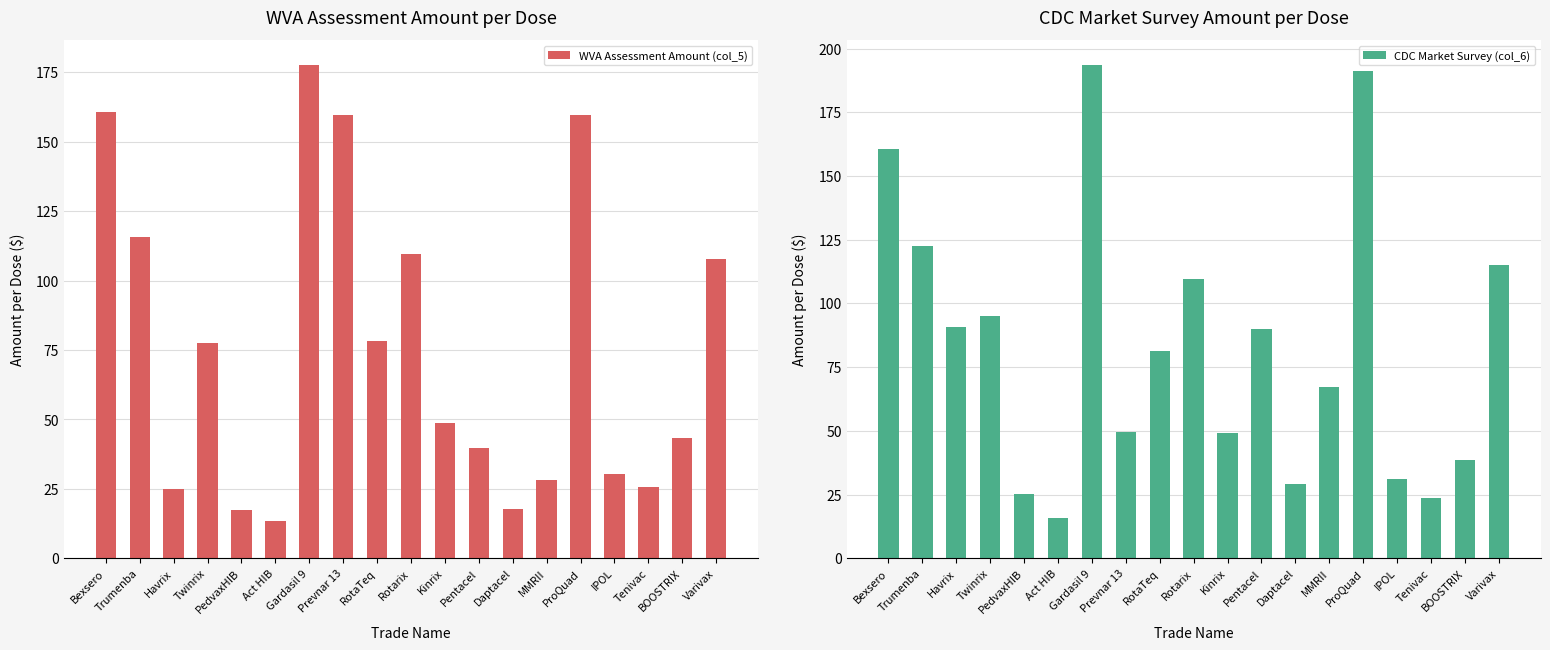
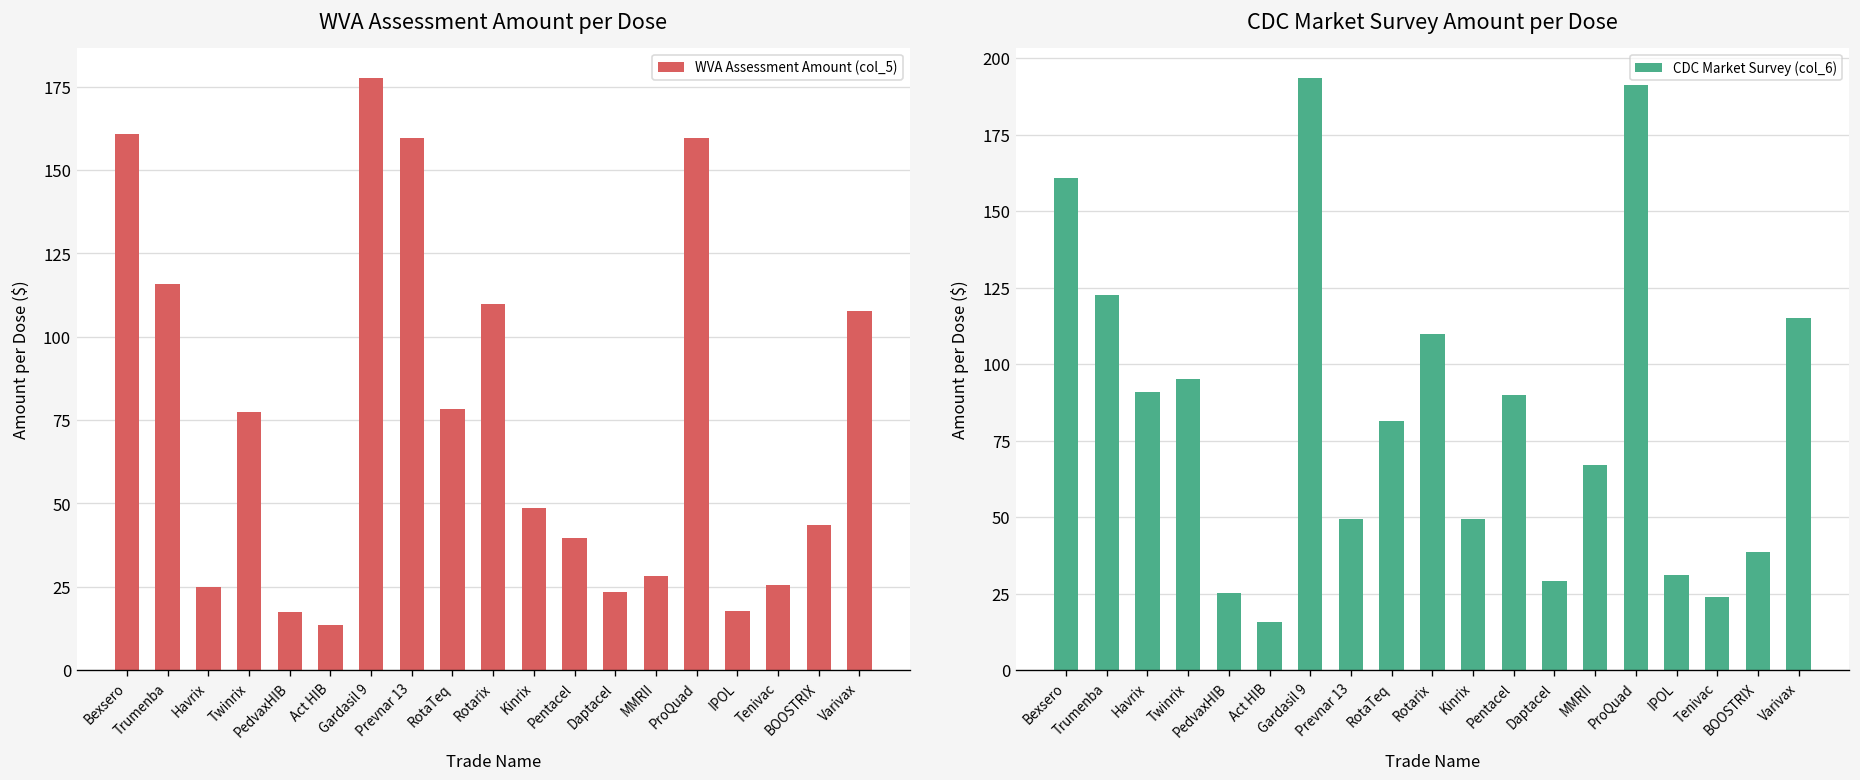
WVA Assessment Amount per Dose, Daptacel: 18 -> 23
WVA Assessment Amount per Dose, IPOL: 30 -> 18
